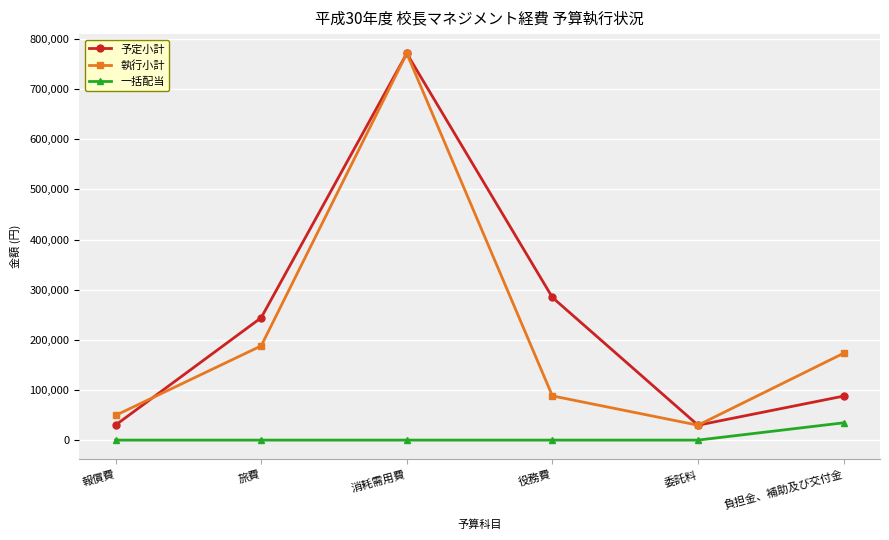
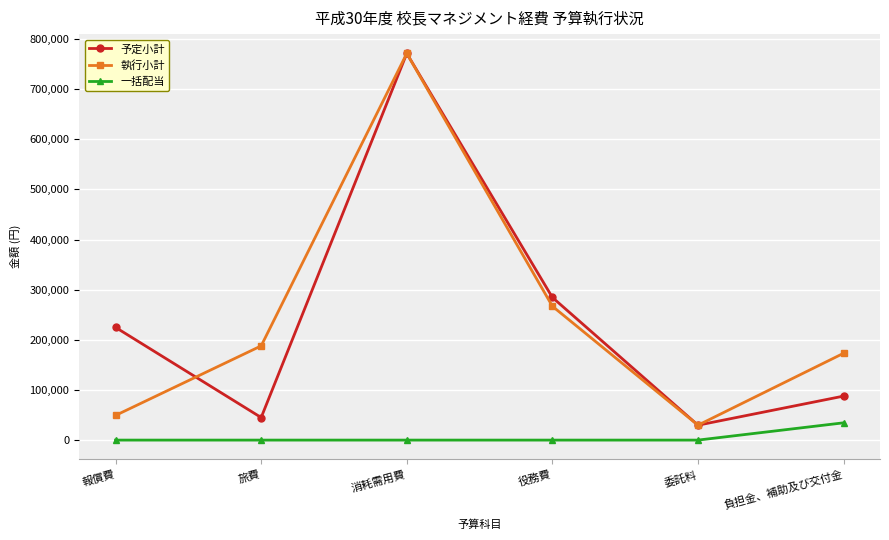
予定小計, 報償費: 30,000 -> 220,000
予定小計, 旅費: 240,000 -> 50,000
執行小計, 役務費: 90,000 -> 270,000
